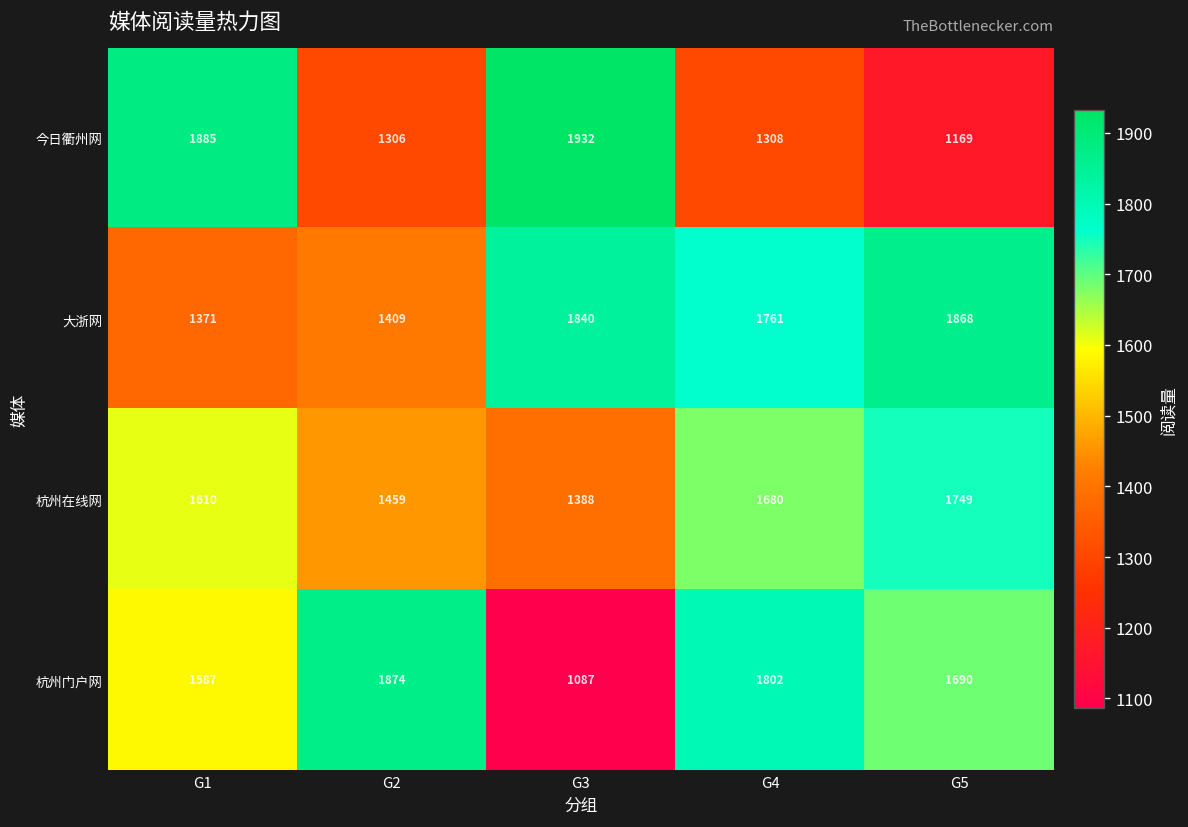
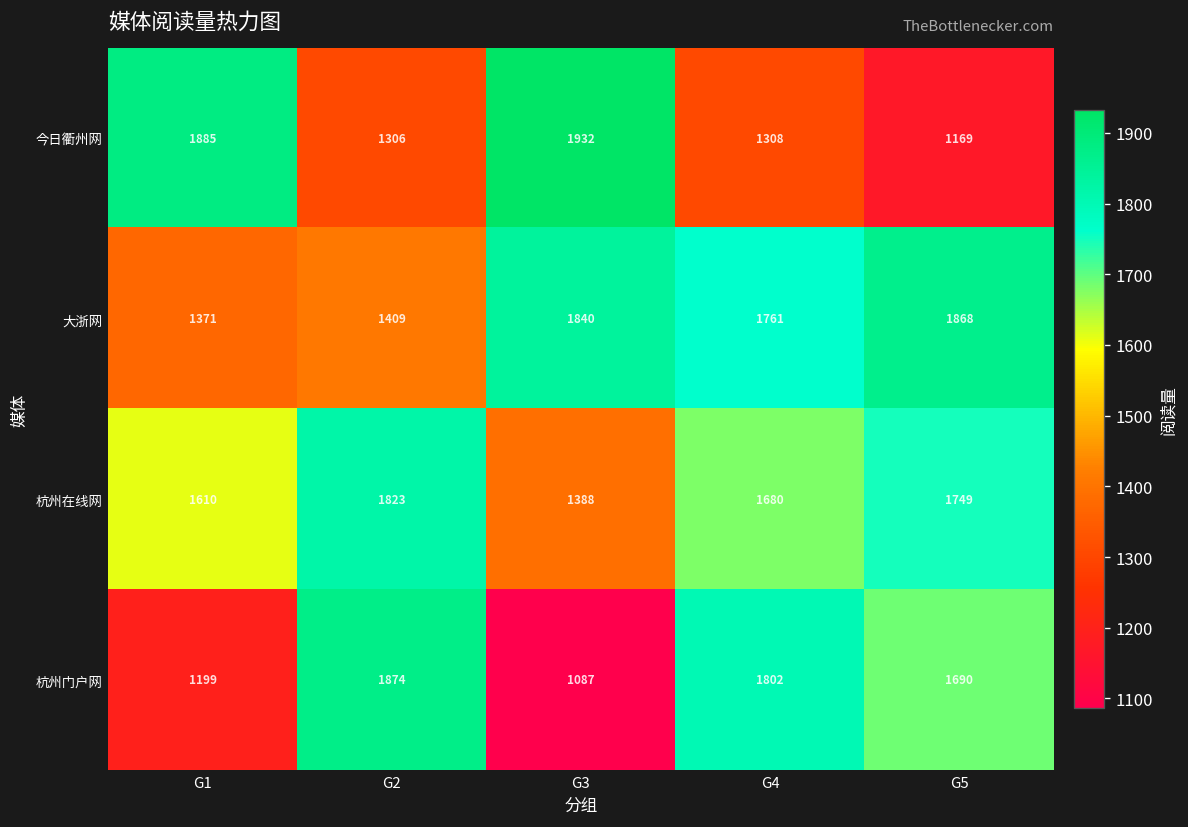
杭州在线网, G2: 1459 -> 1823
杭州门户网, G1: 1587 -> 1199
